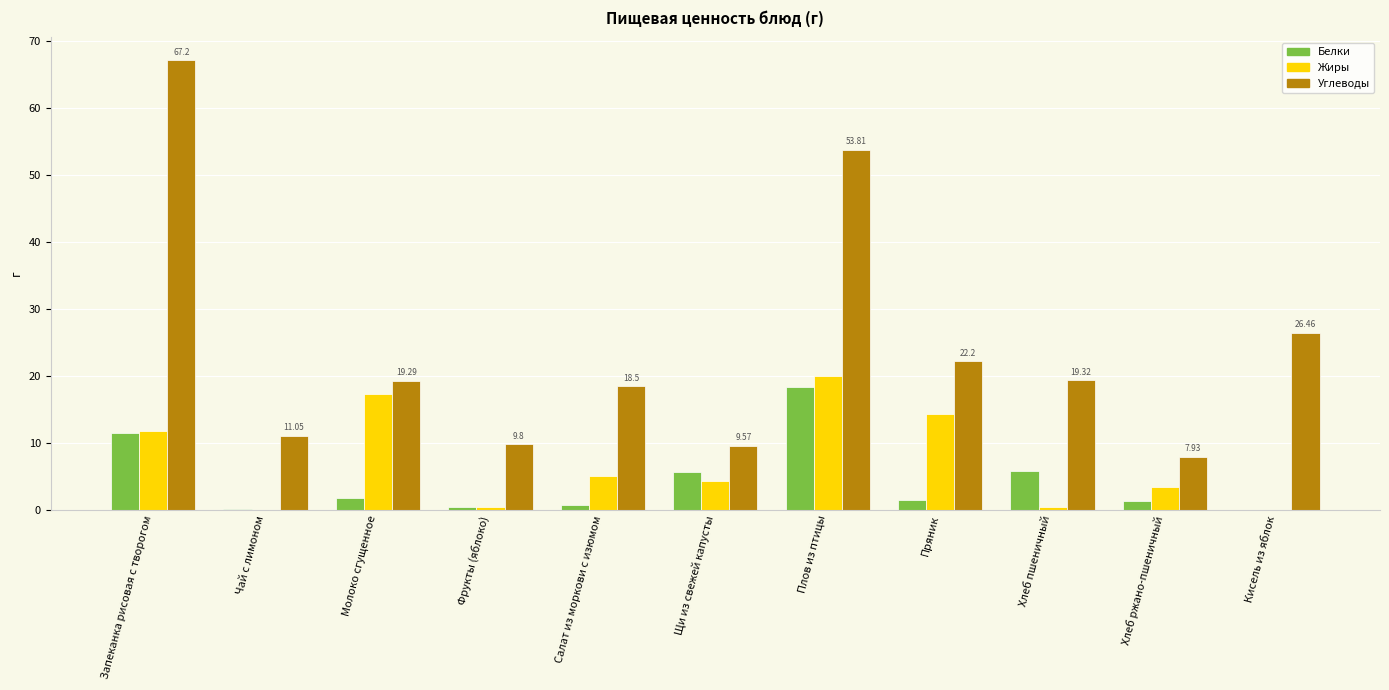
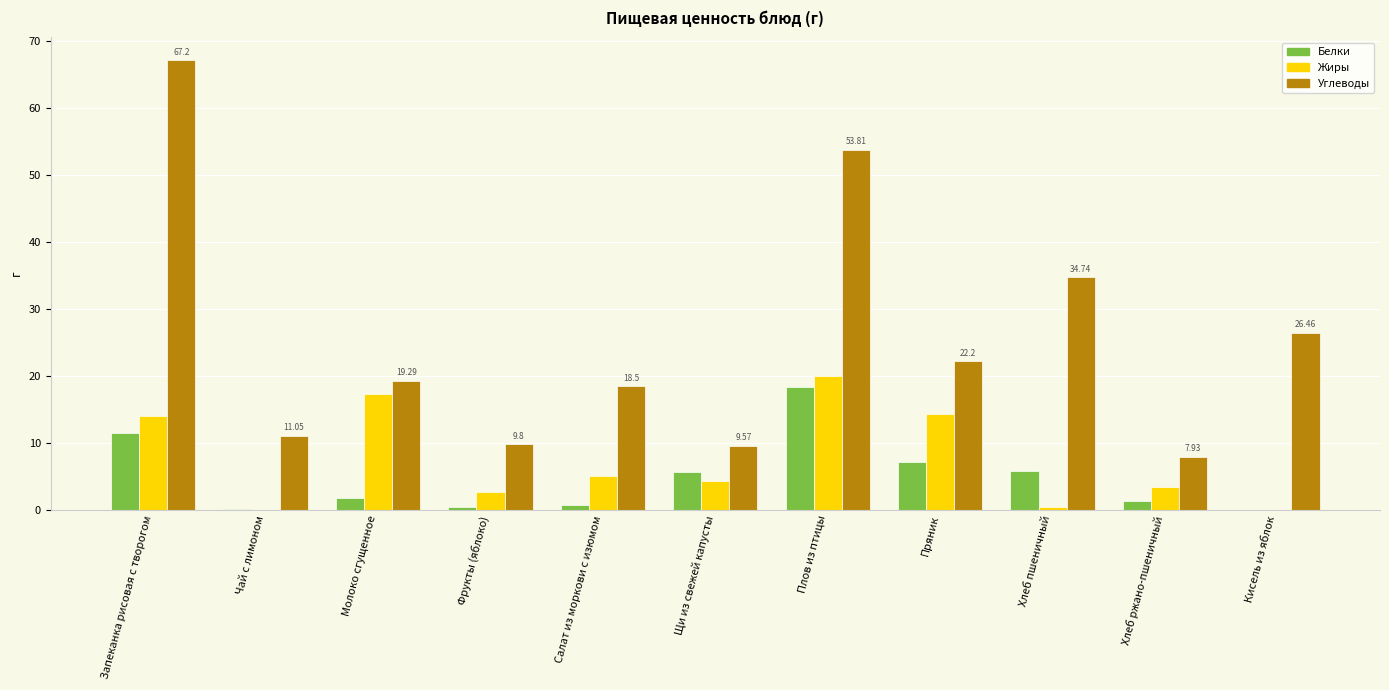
Жиры, Запеканка рисовая с творогом: 12 -> 14
Жиры, Фрукты (яблоко): 0 -> 3
Белки, Пряник: 2 -> 7
Углеводы, Хлеб пшеничный: 19.32 -> 34.74
